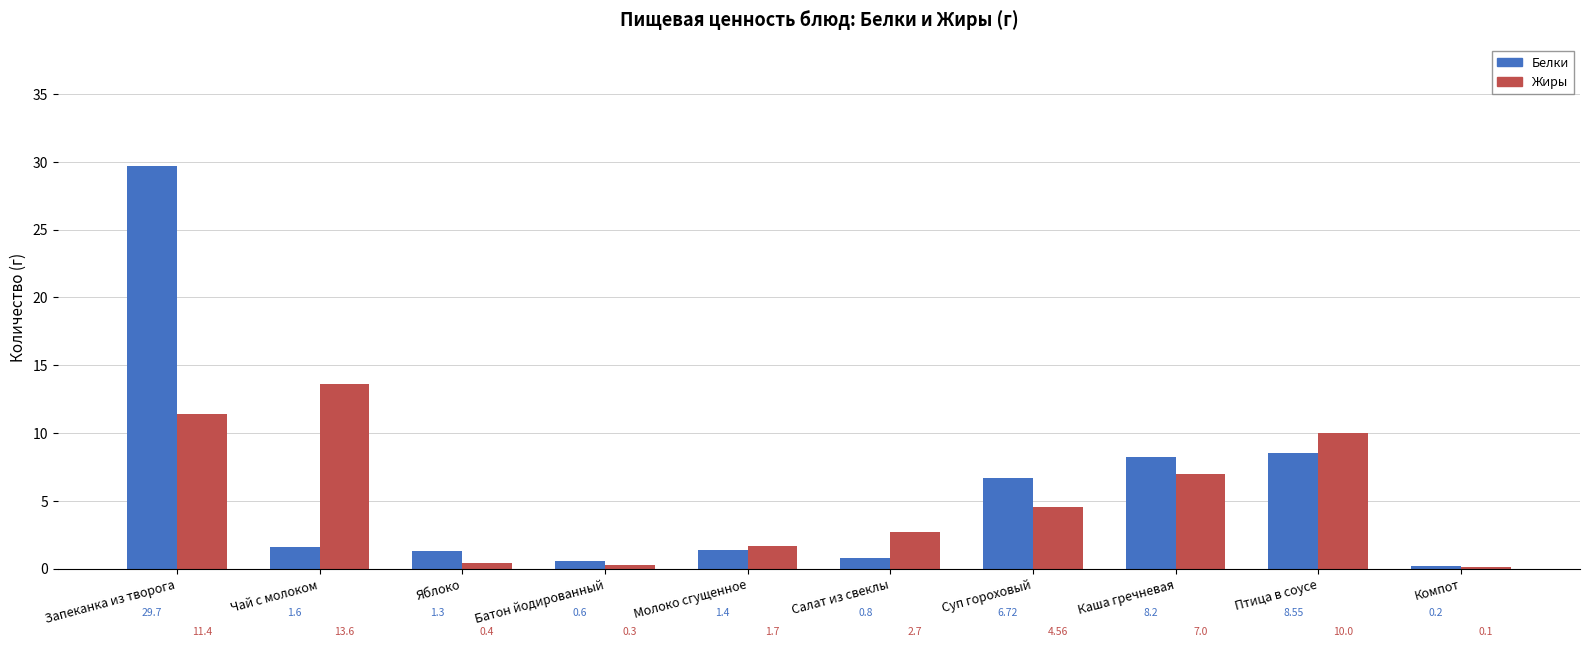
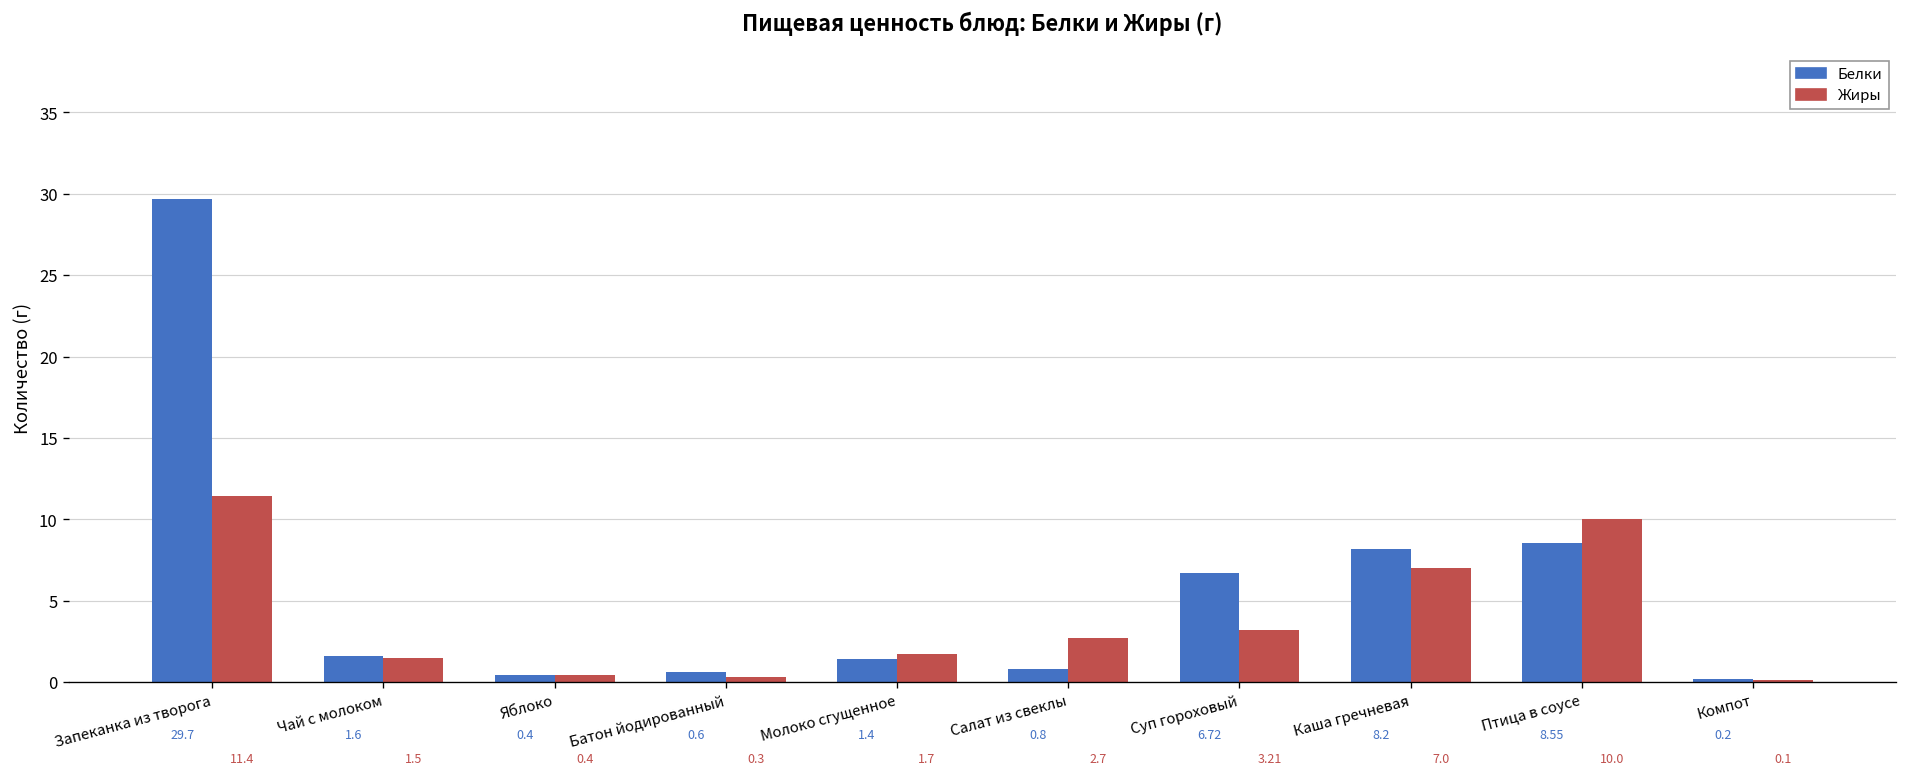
Жиры, Чай с молоком: 13.6 -> 1.5
Белки, Яблоко: 1.3 -> 0.4
Жиры, Суп гороховый: 4.56 -> 3.21
